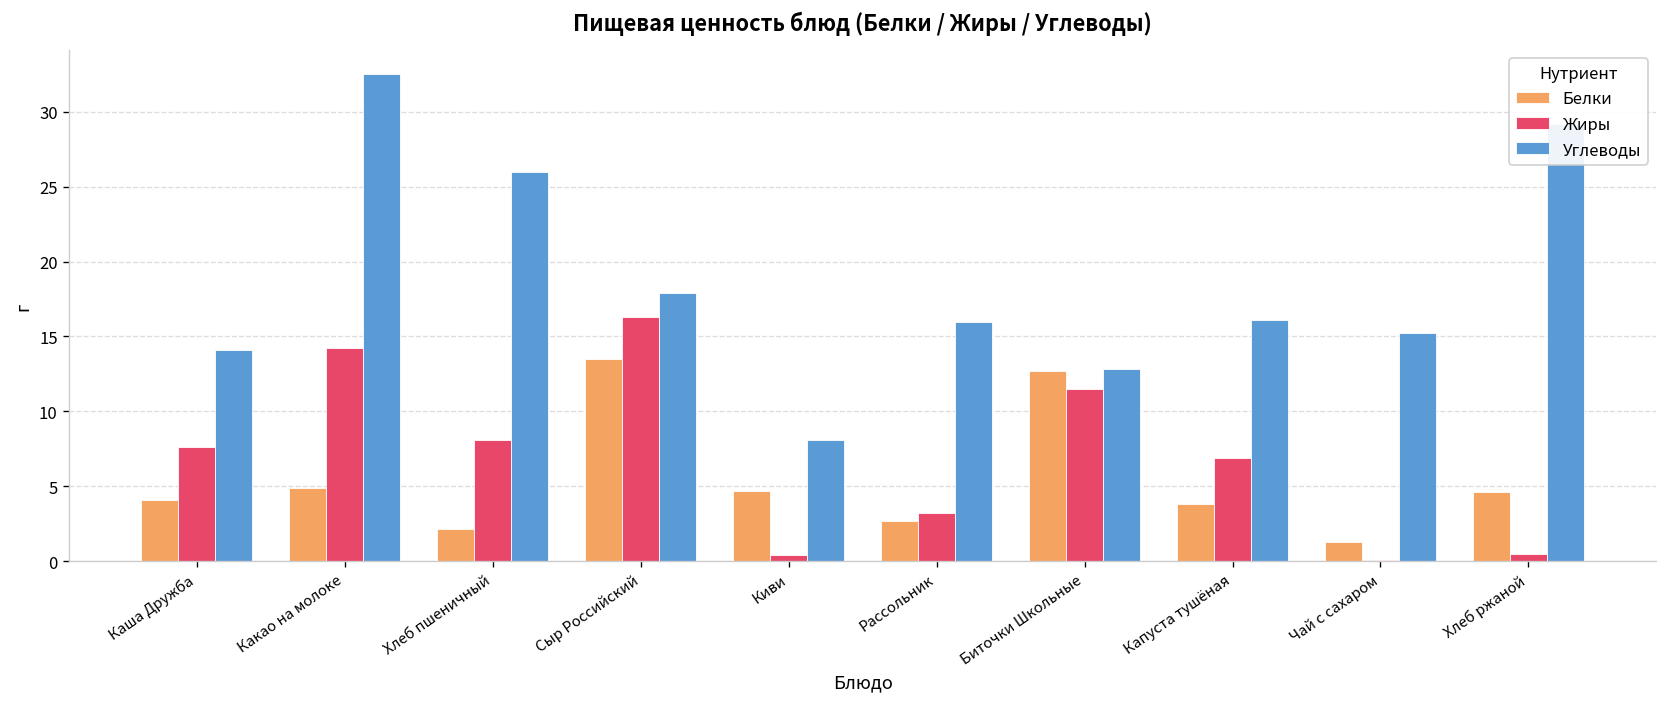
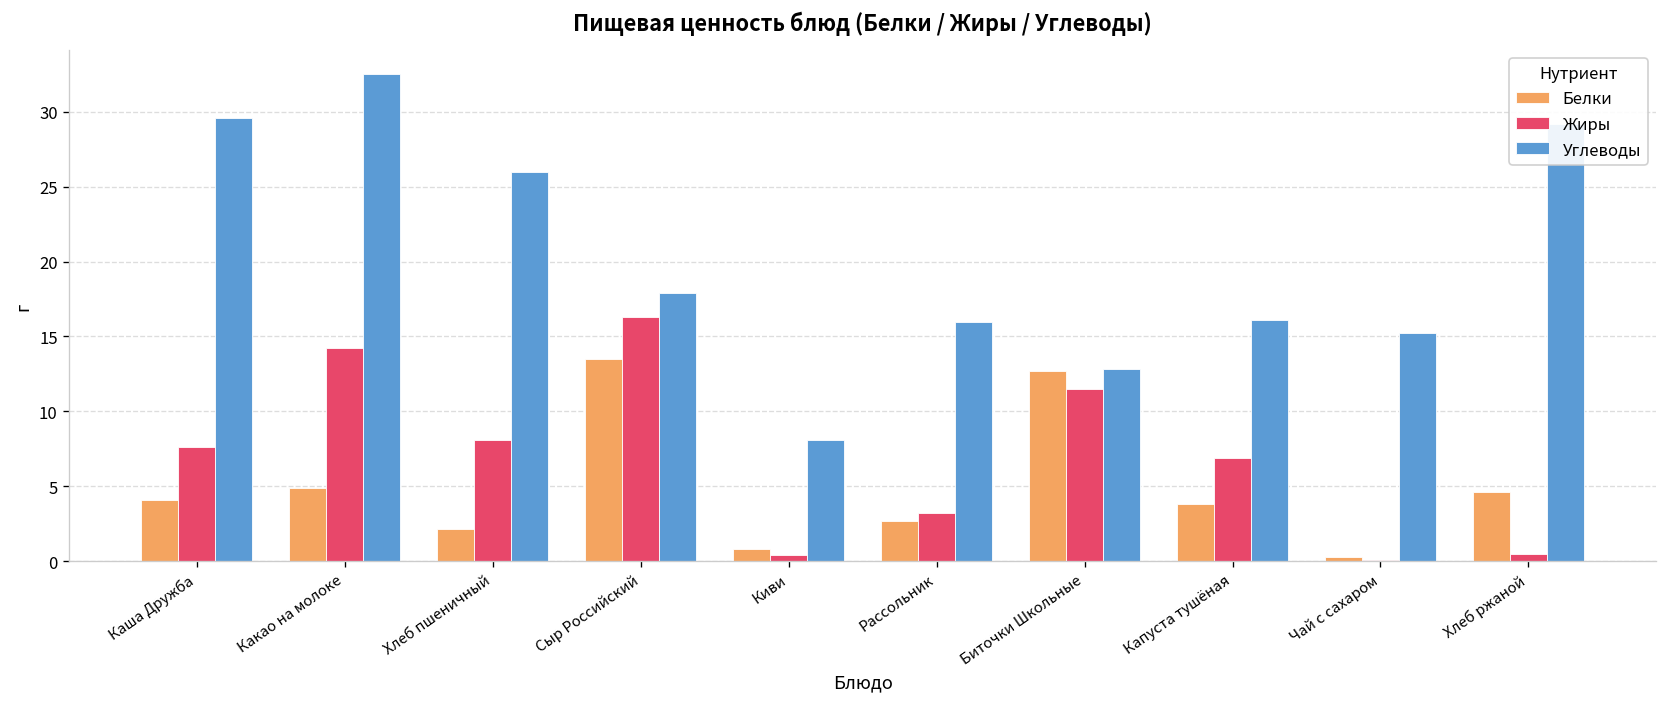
Углеводы, Каша Дружба: 14.1 -> 29.6
Белки, Киви: 4.7 -> 0.8
Белки, Чай с сахаром: 1.3 -> 0.3
